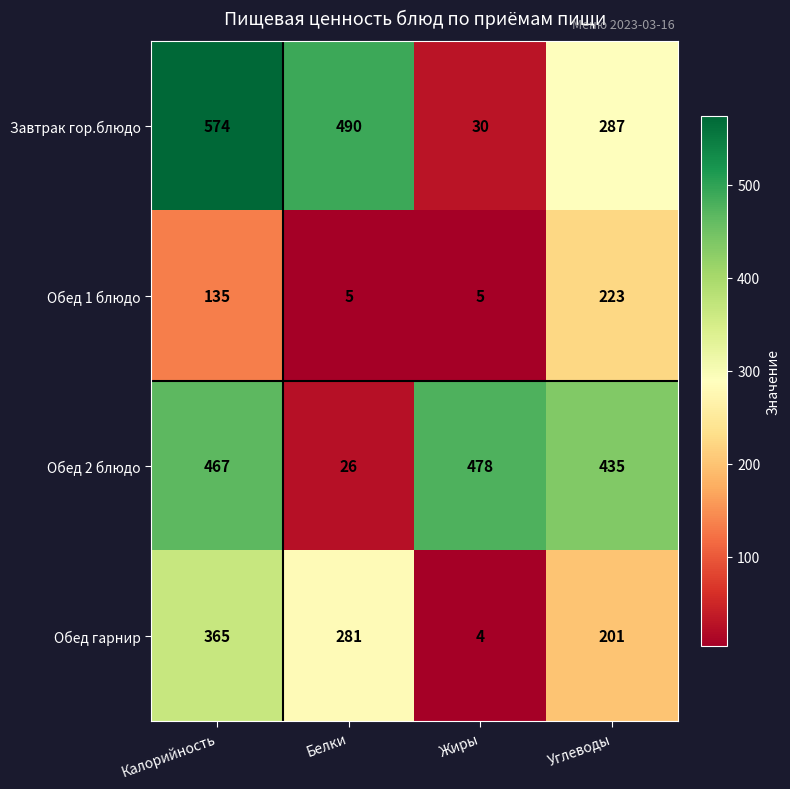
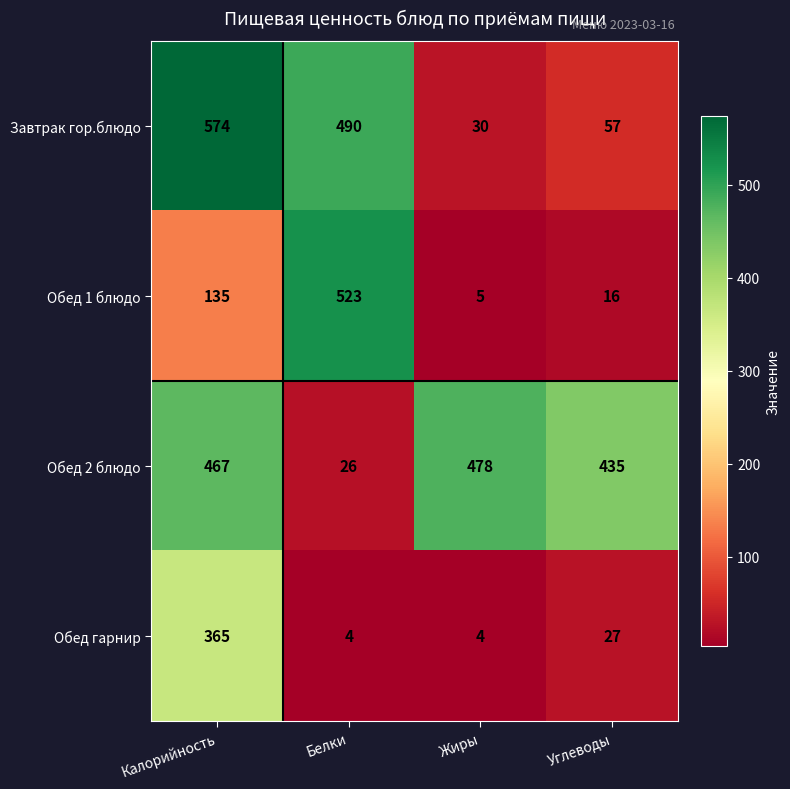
Завтрак гор.блюдо, Углеводы: 287 -> 57
Обед 1 блюдо, Белки: 5 -> 523
Обед 1 блюдо, Углеводы: 223 -> 16
Обед гарнир, Белки: 281 -> 4
Обед гарнир, Углеводы: 201 -> 27
